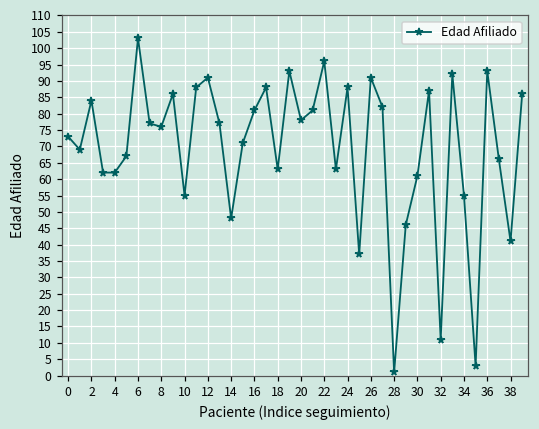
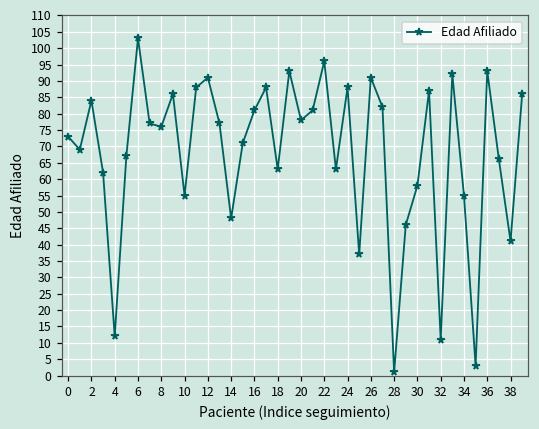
4: 62 -> 12
30: 61 -> 58
